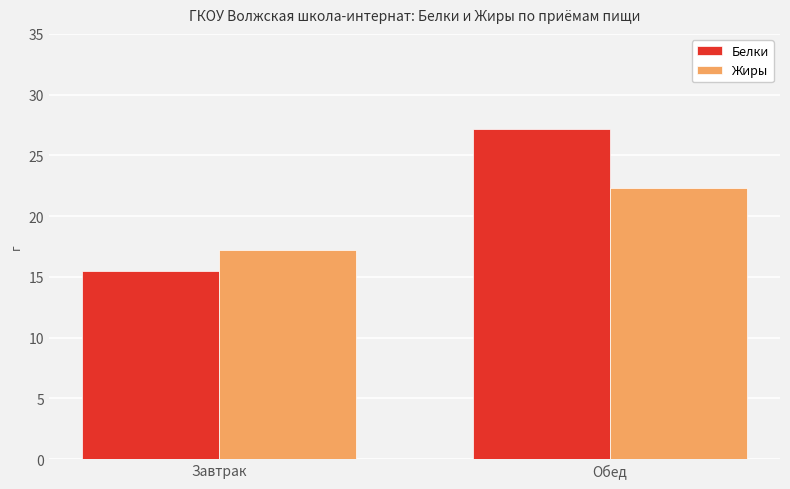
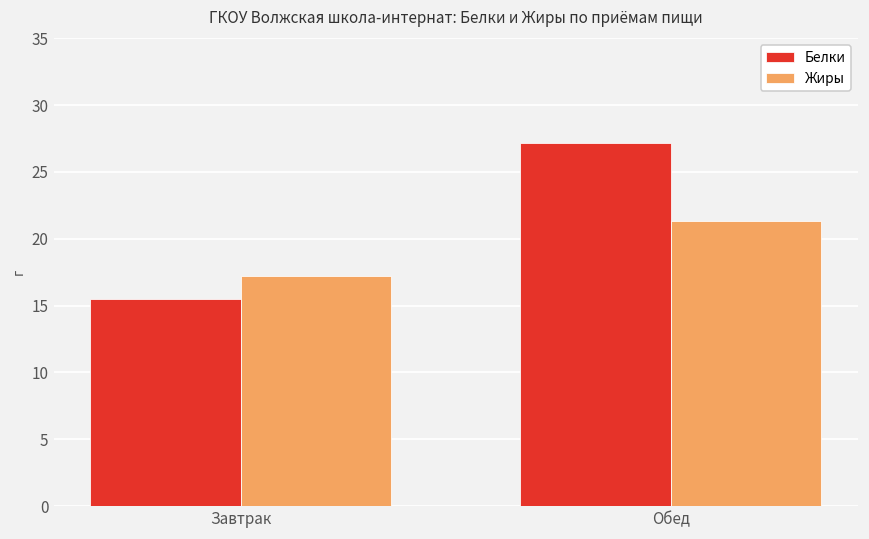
Жиры, Обед: 22.3 -> 21.3
